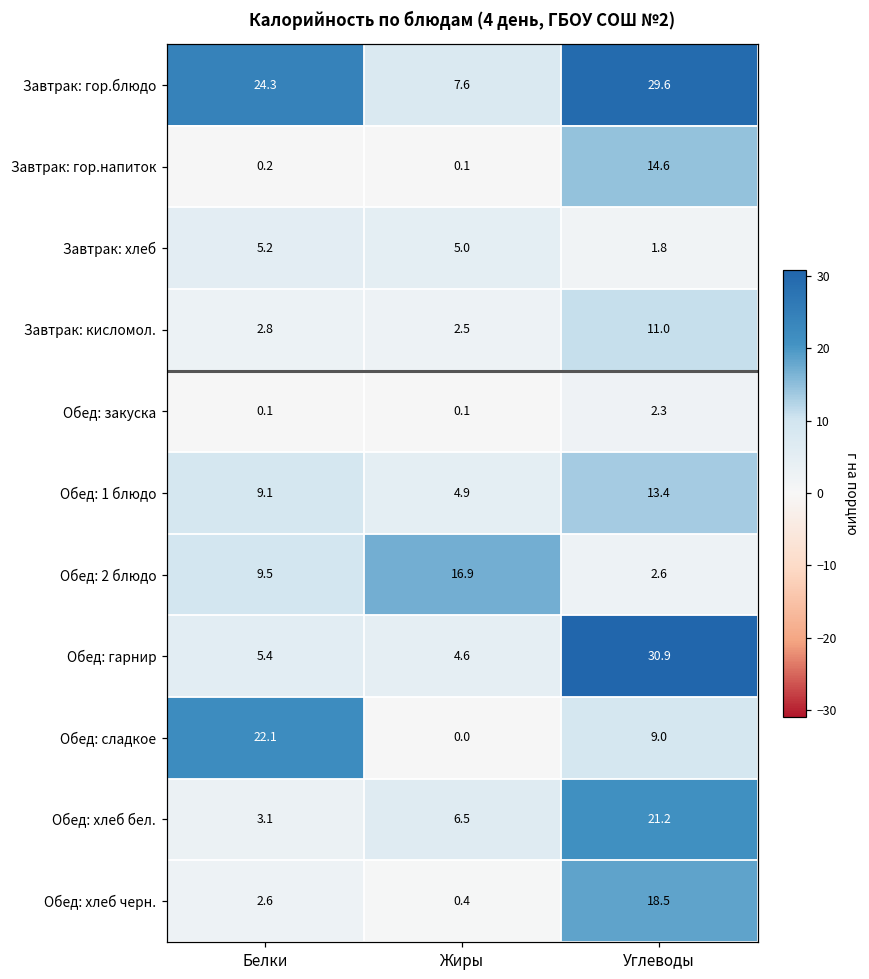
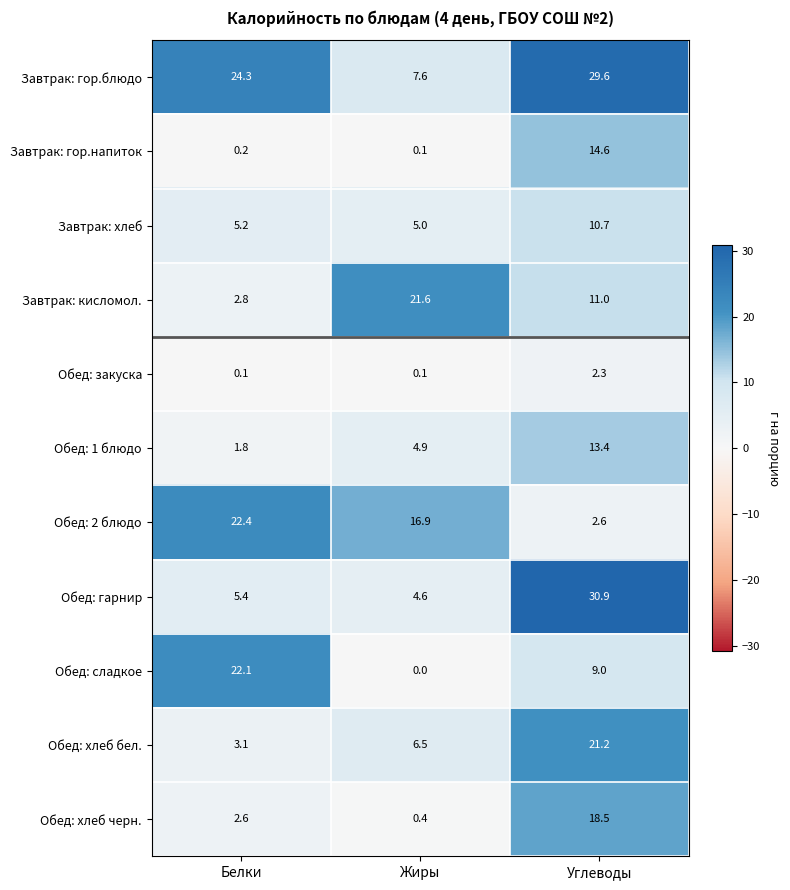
Завтрак: хлеб, Углеводы: 1.8 -> 10.7
Завтрак: кисломол., Жиры: 2.5 -> 21.6
Обед: 1 блюдо, Белки: 9.1 -> 1.8
Обед: 2 блюдо, Белки: 9.5 -> 22.4
